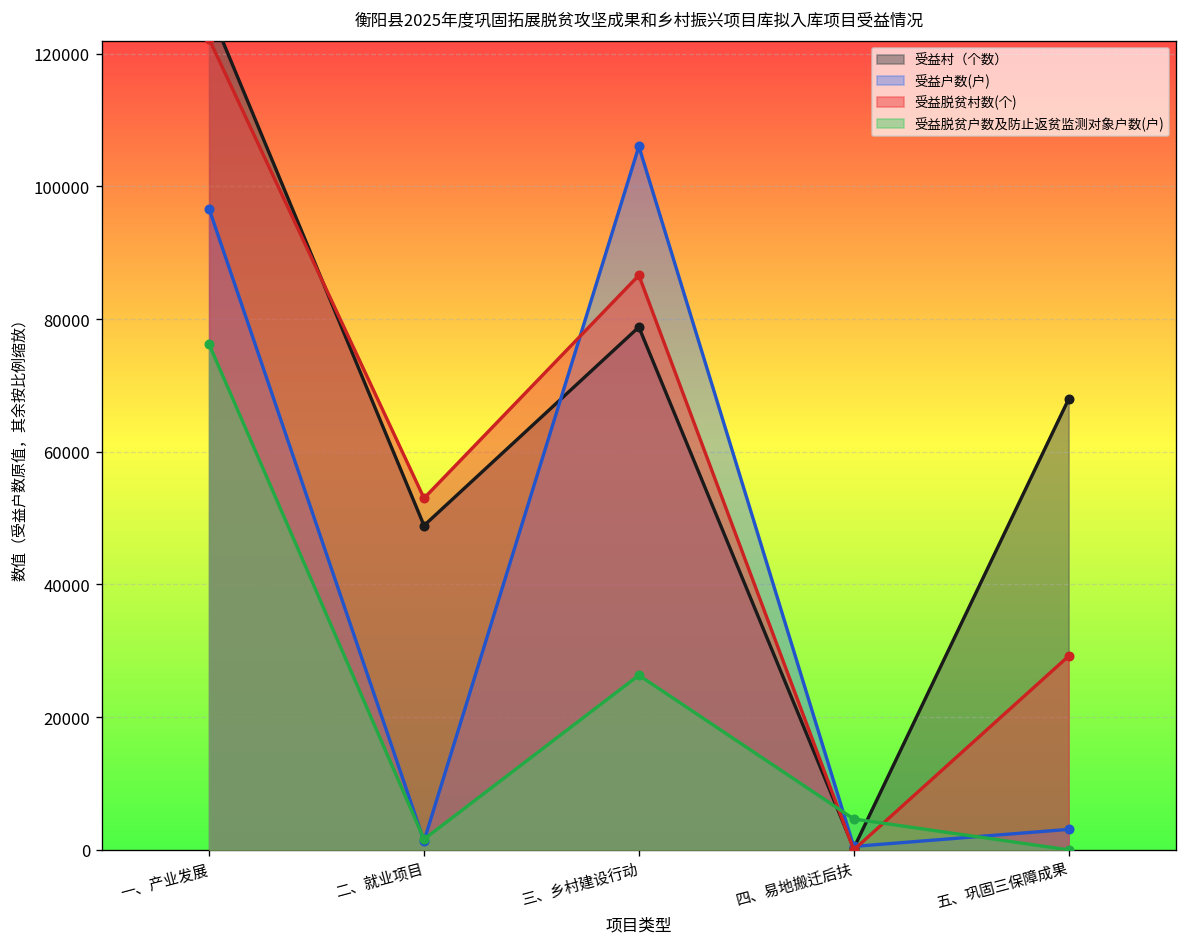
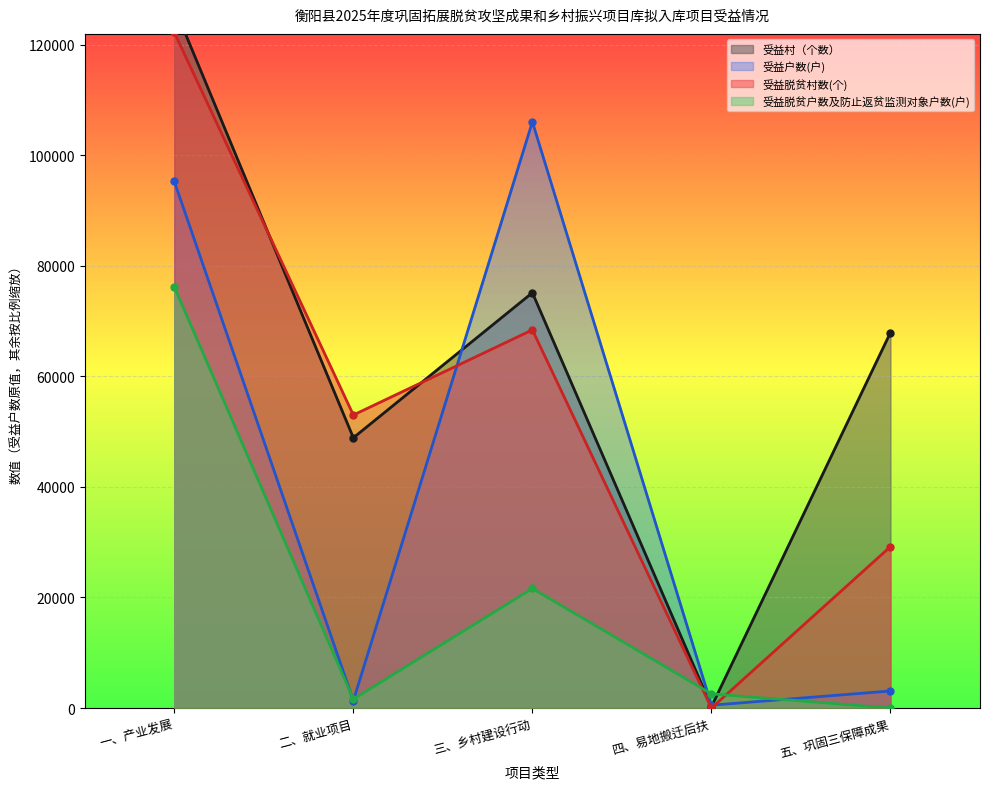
受益户数(户), 一、产业发展: 97000 -> 95000
受益村（个数）, 三、乡村建设行动: 79000 -> 75000
受益脱贫村数(个), 三、乡村建设行动: 87000 -> 68000
受益脱贫户数及防止返贫监测对象户数(户), 三、乡村建设行动: 26000 -> 22000
受益脱贫户数及防止返贫监测对象户数(户), 四、易地搬迁后扶: 5000 -> 3000
